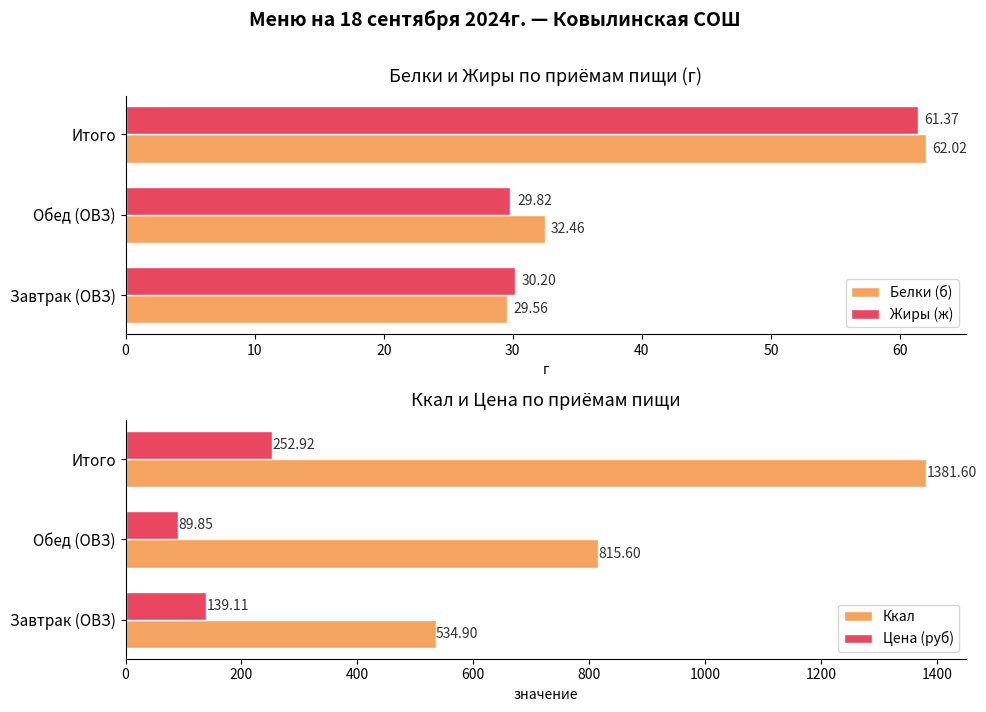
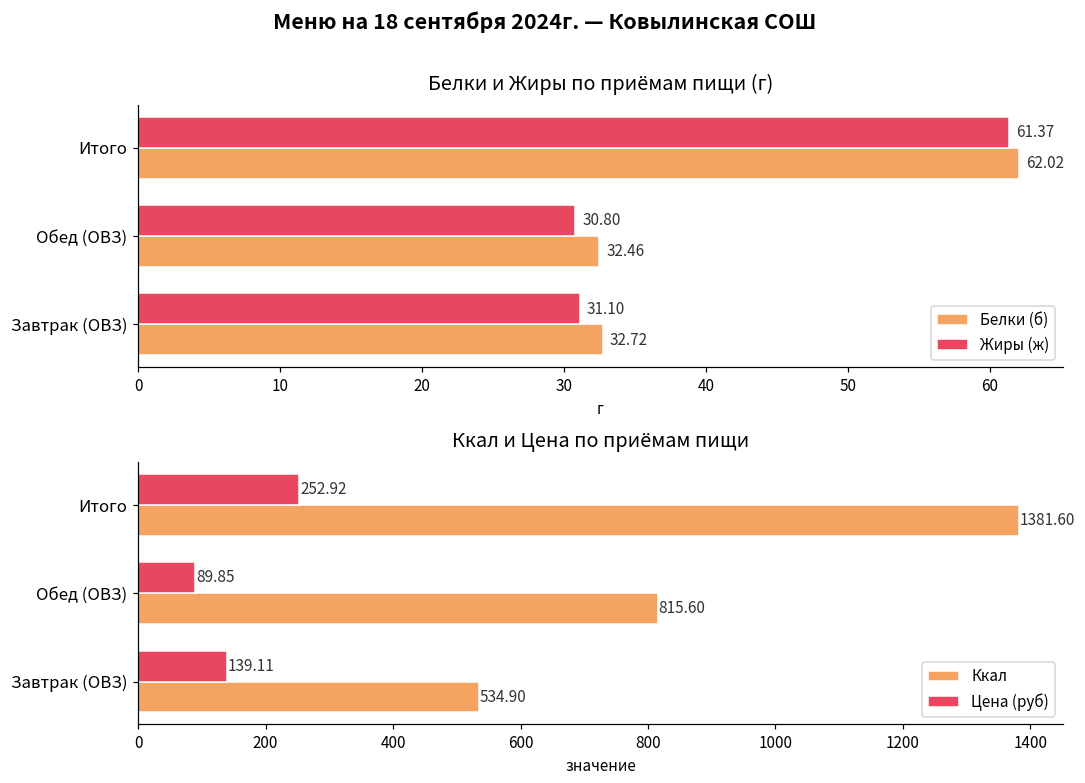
Белки и Жиры по приёмам пищи (г), Жиры (ж), Обед (ОВЗ): 29.82 -> 30.80
Белки и Жиры по приёмам пищи (г), Жиры (ж), Завтрак (ОВЗ): 30.20 -> 31.10
Белки и Жиры по приёмам пищи (г), Белки (б), Завтрак (ОВЗ): 29.56 -> 32.72
